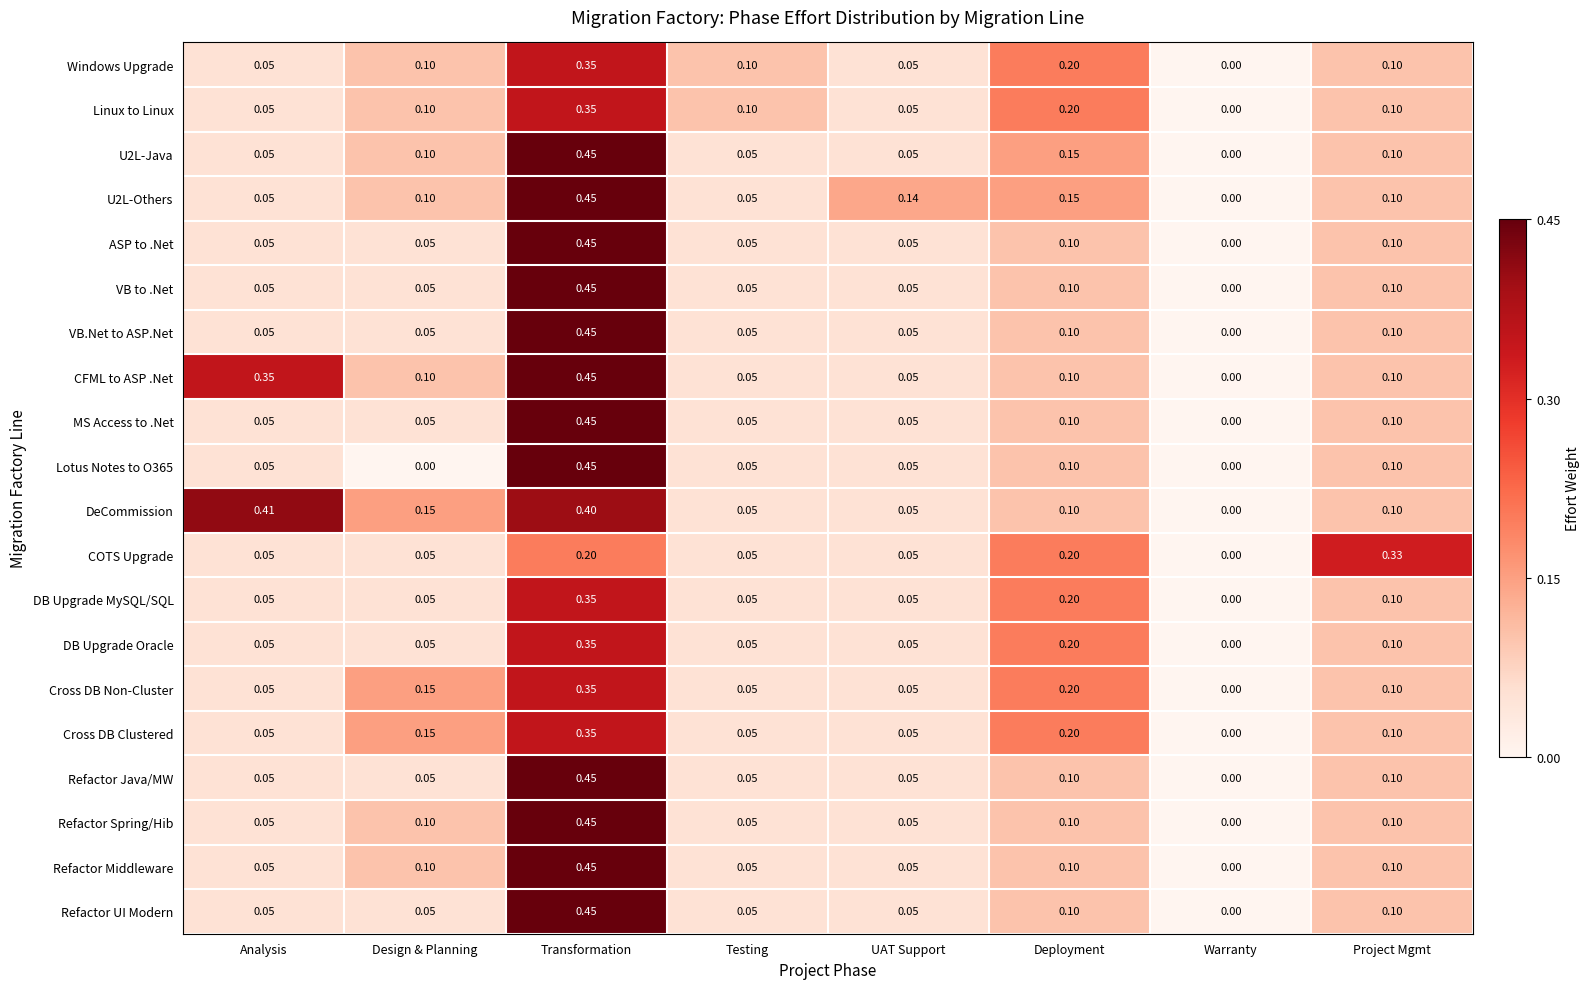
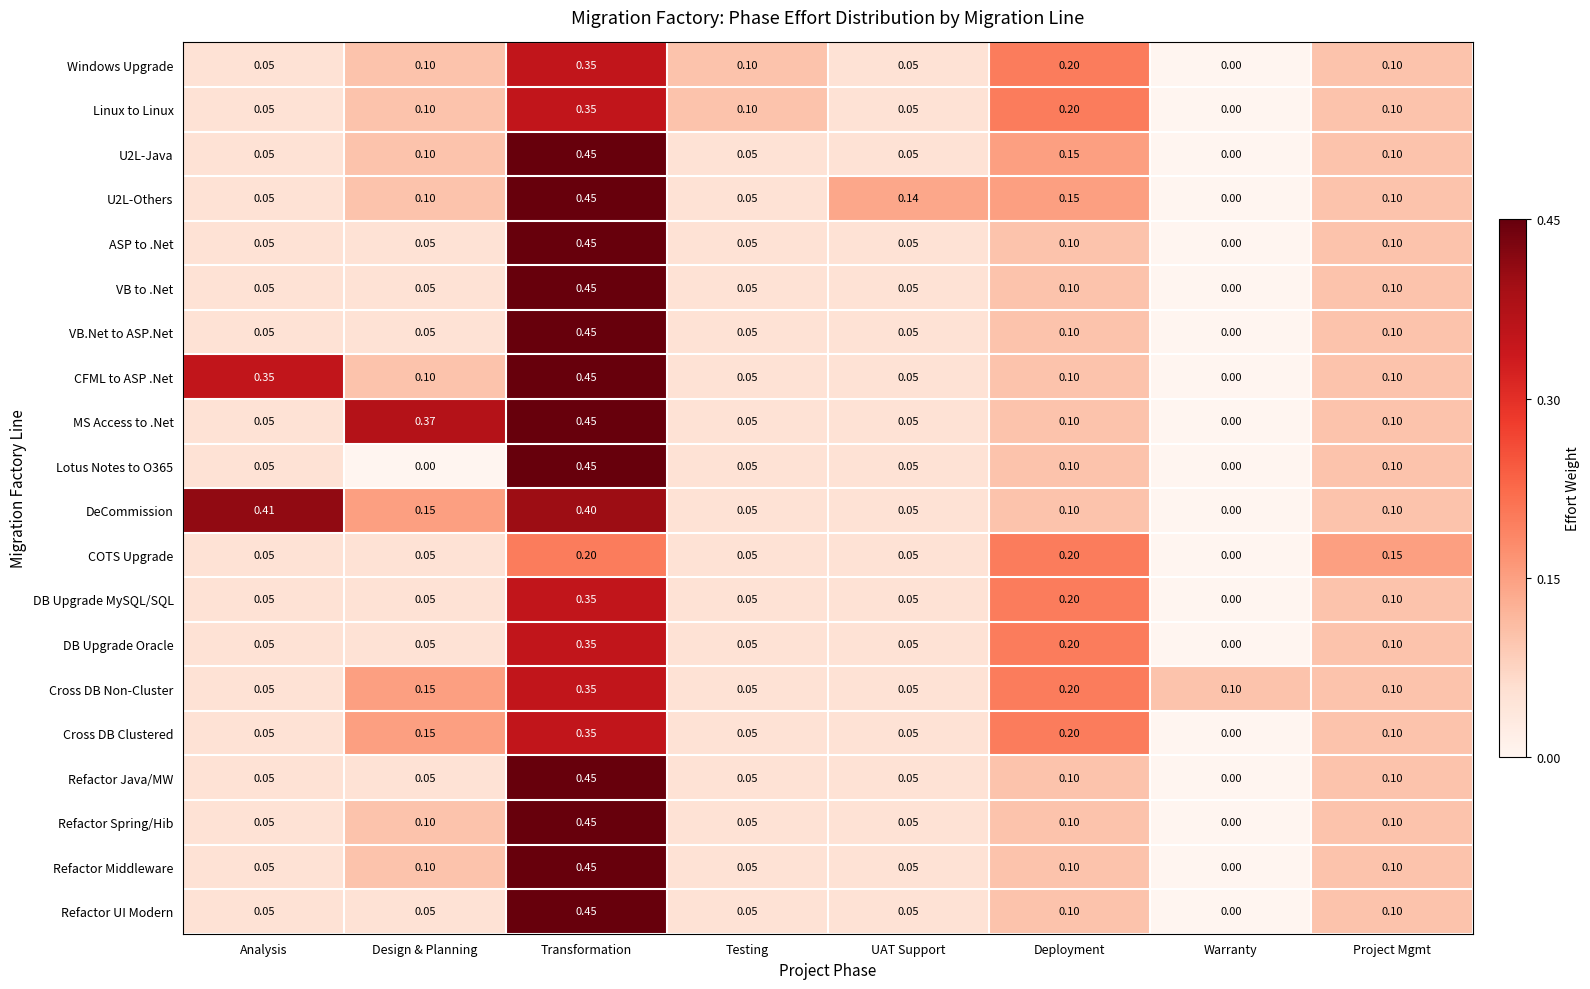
MS Access to .Net, Design & Planning: 0.05 -> 0.37
COTS Upgrade, Project Mgmt: 0.33 -> 0.15
Cross DB Non-Cluster, Warranty: 0.00 -> 0.10
